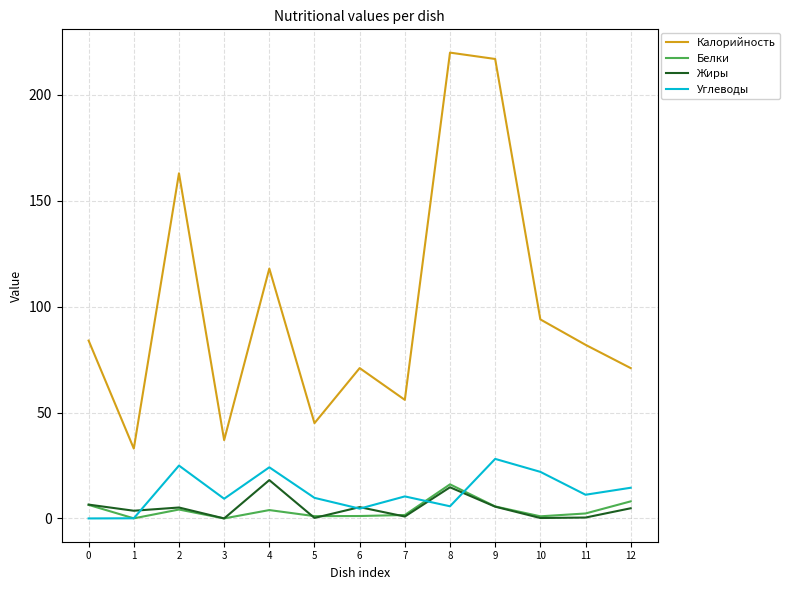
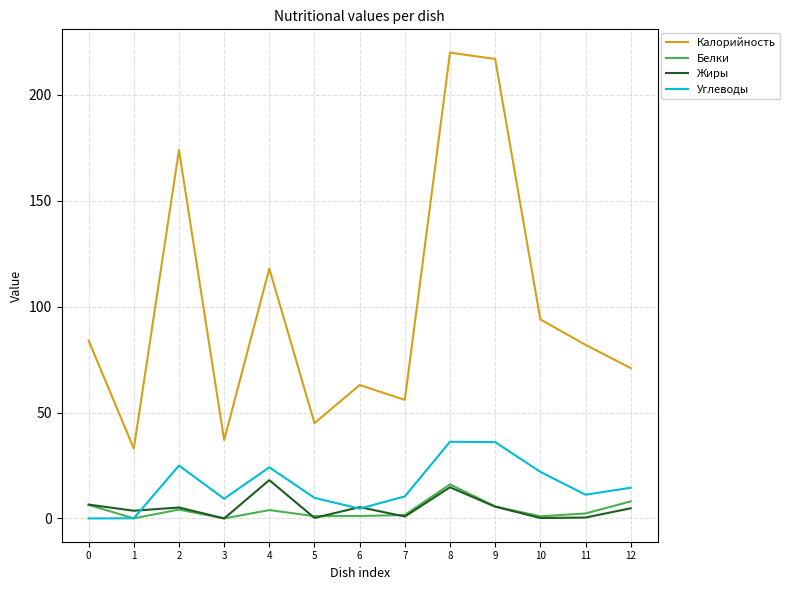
Калорийность, 2: 163 -> 174
Калорийность, 6: 71 -> 63
Углеводы, 8: 6 -> 36
Углеводы, 9: 28 -> 36
